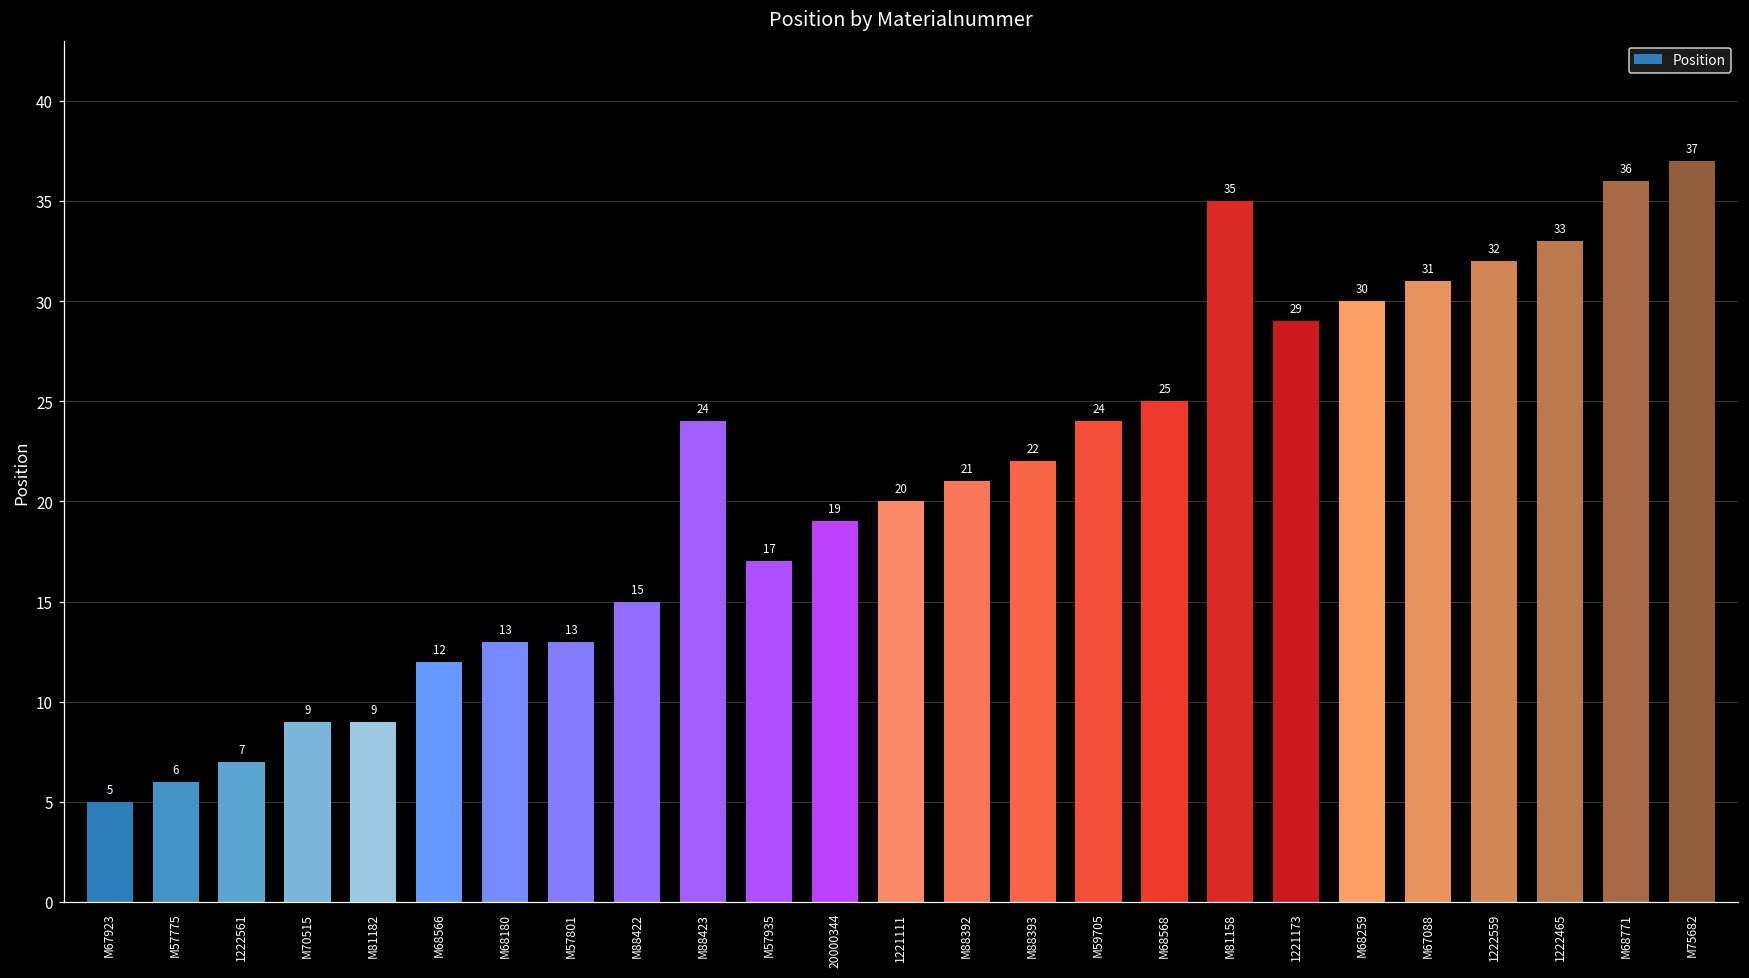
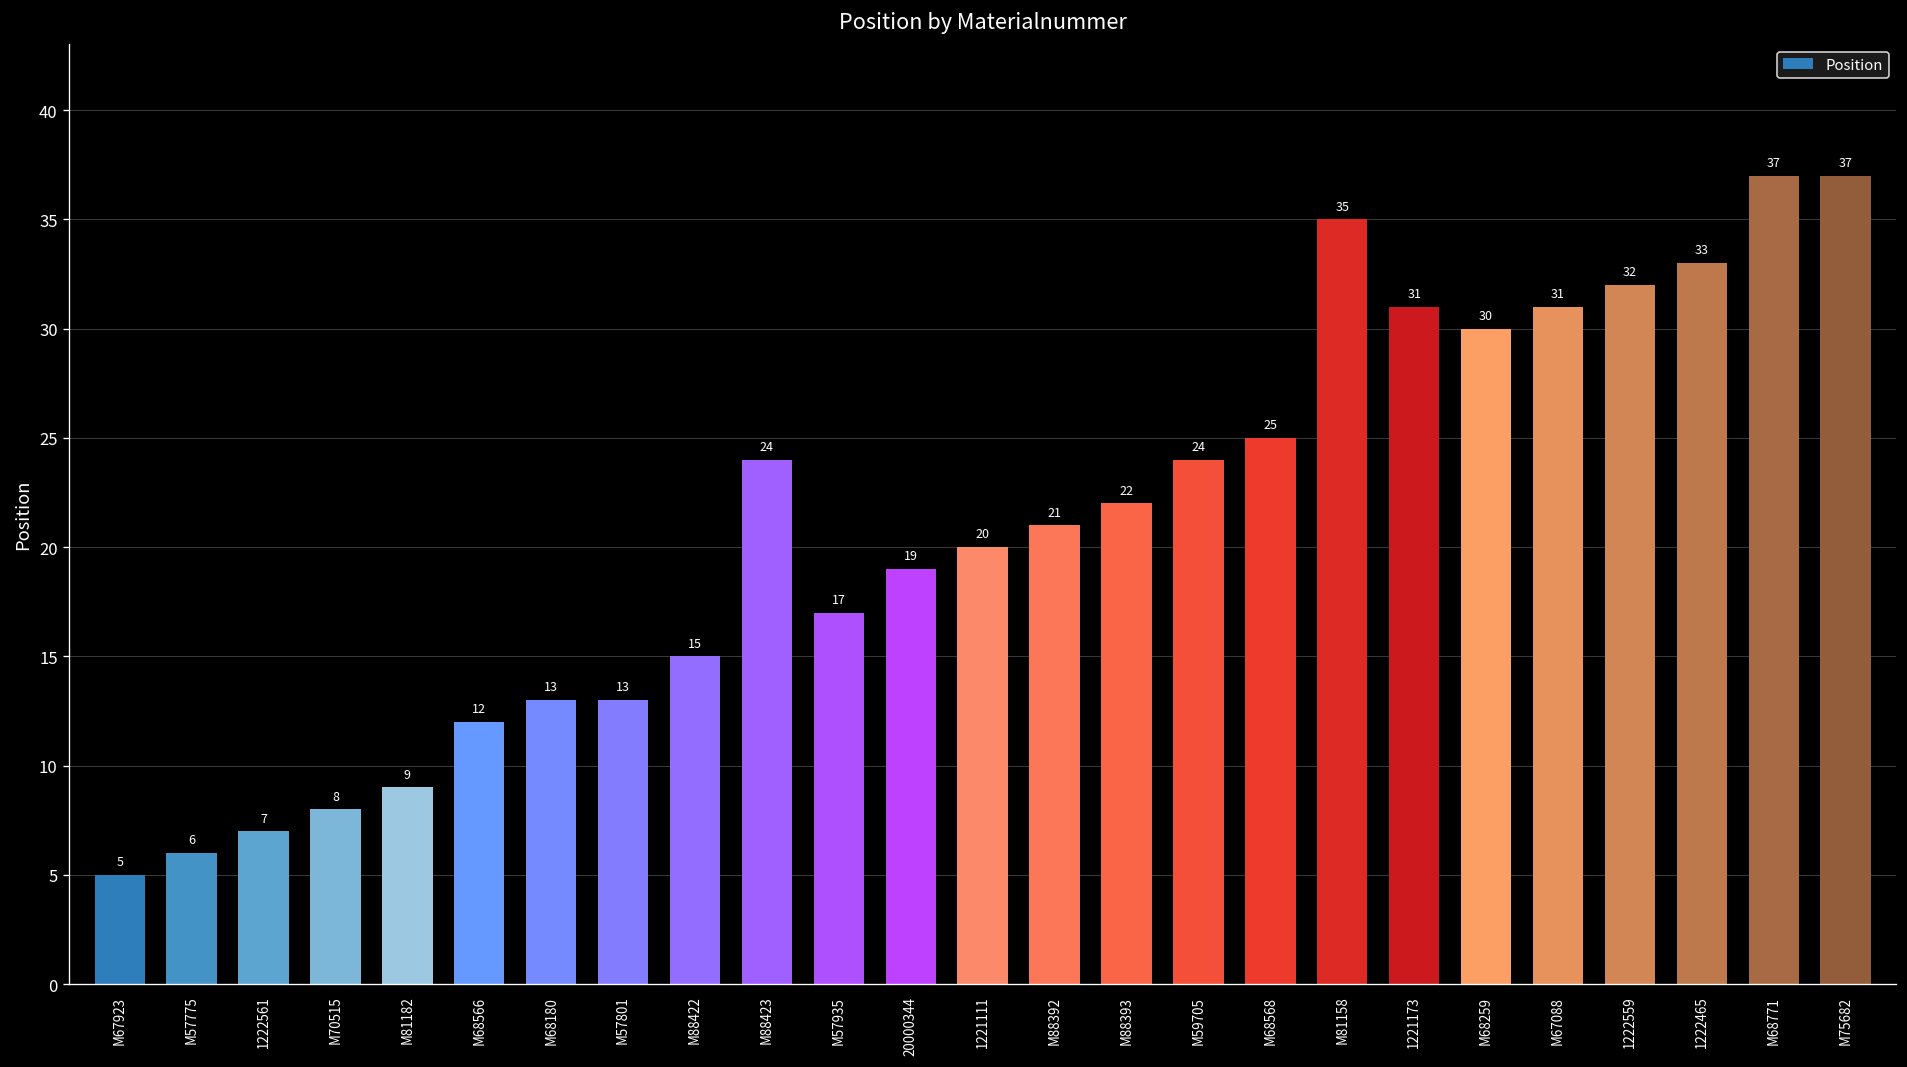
M70515: 9 -> 8
1221173: 29 -> 31
M68771: 36 -> 37
